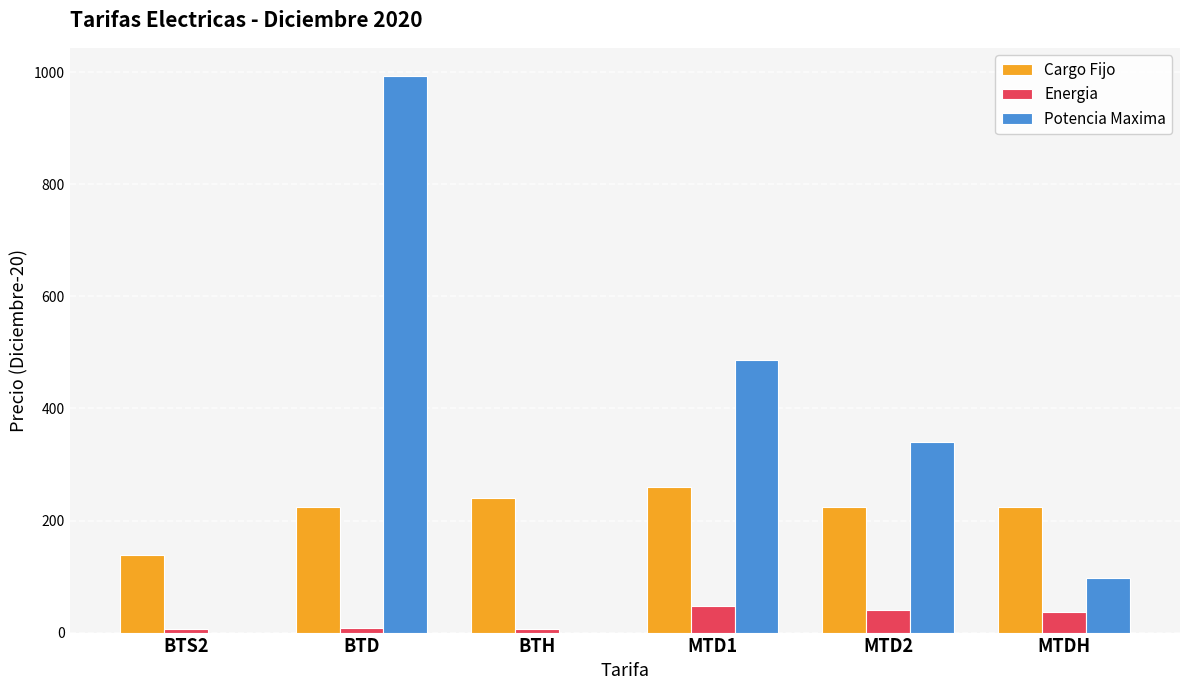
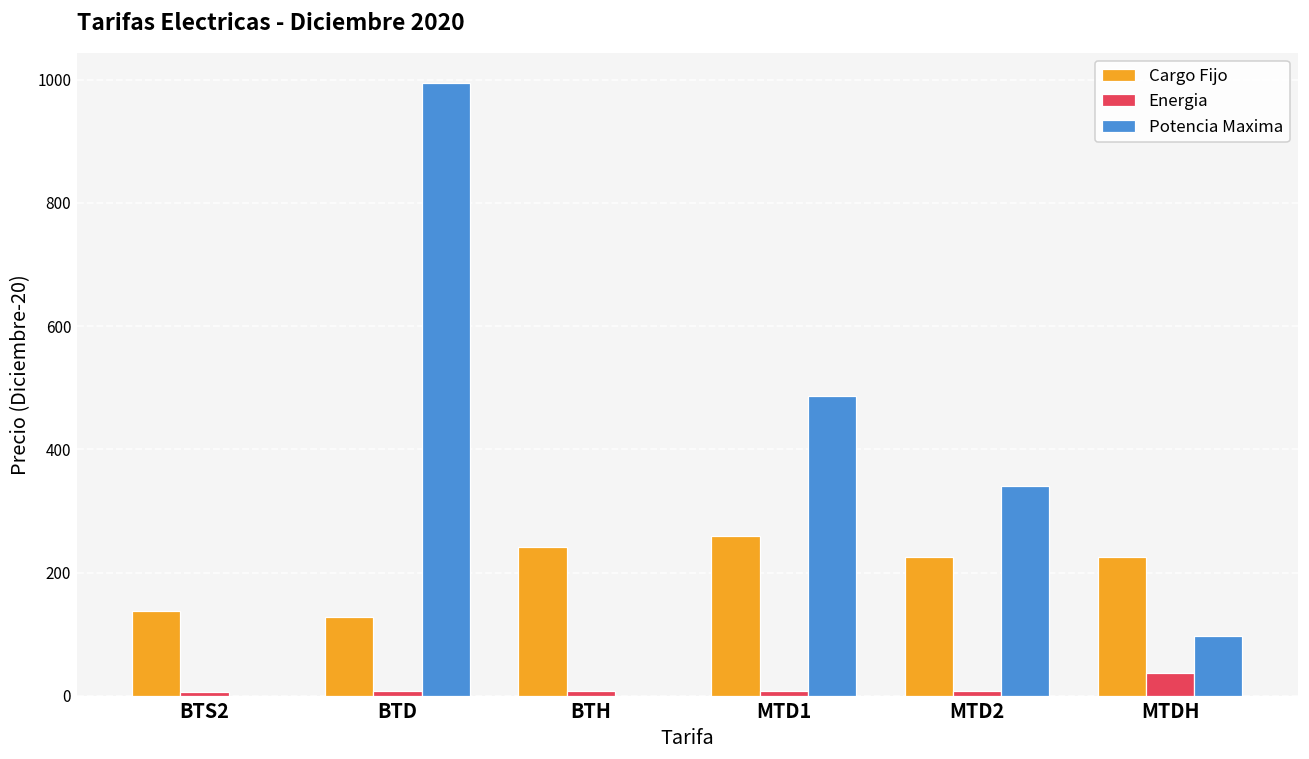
Cargo Fijo, BTD: 220 -> 130
Energia, MTD1: 50 -> 10
Energia, MTD2: 40 -> 10
